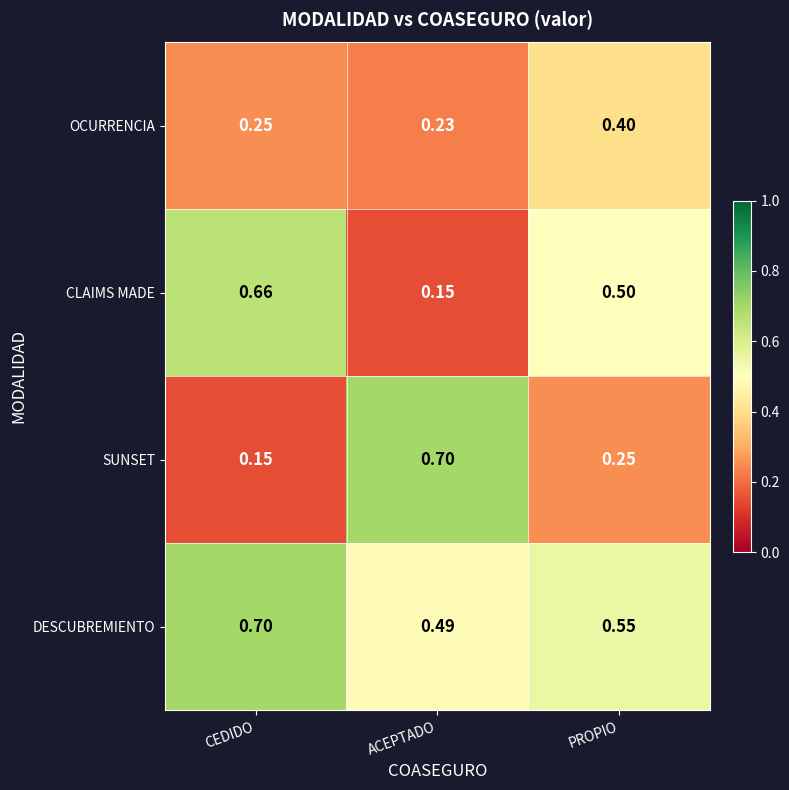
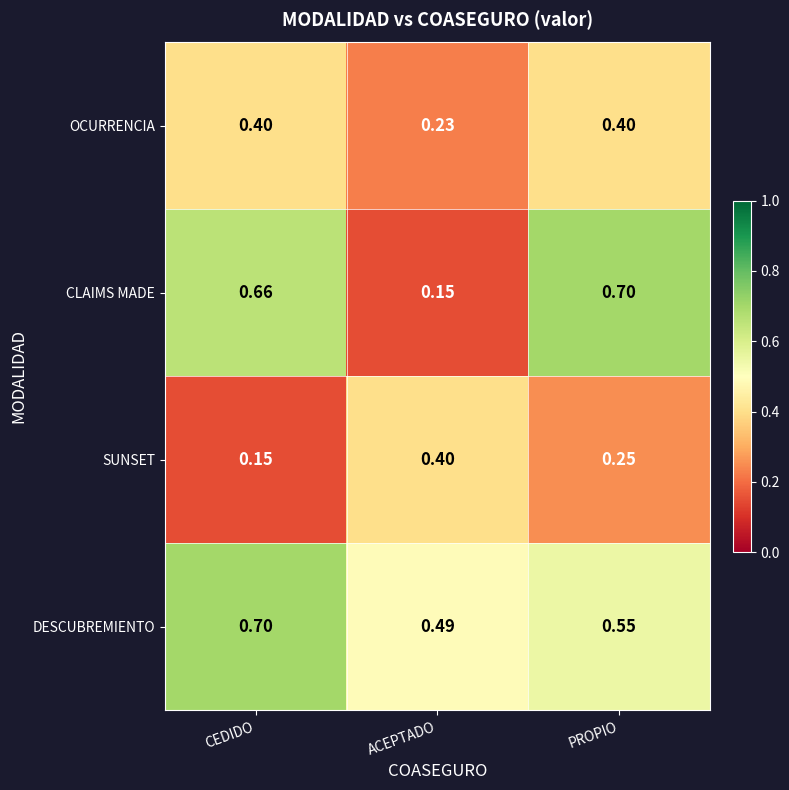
OCURRENCIA, CEDIDO: 0.25 -> 0.40
CLAIMS MADE, PROPIO: 0.50 -> 0.70
SUNSET, ACEPTADO: 0.70 -> 0.40
